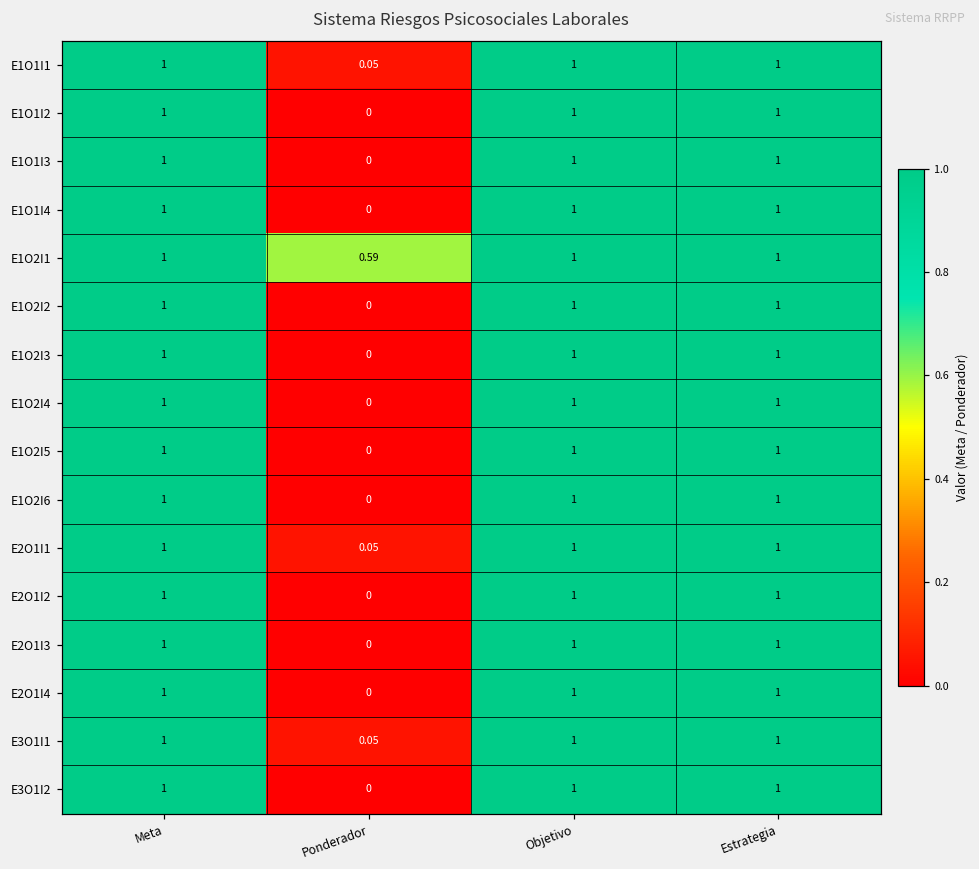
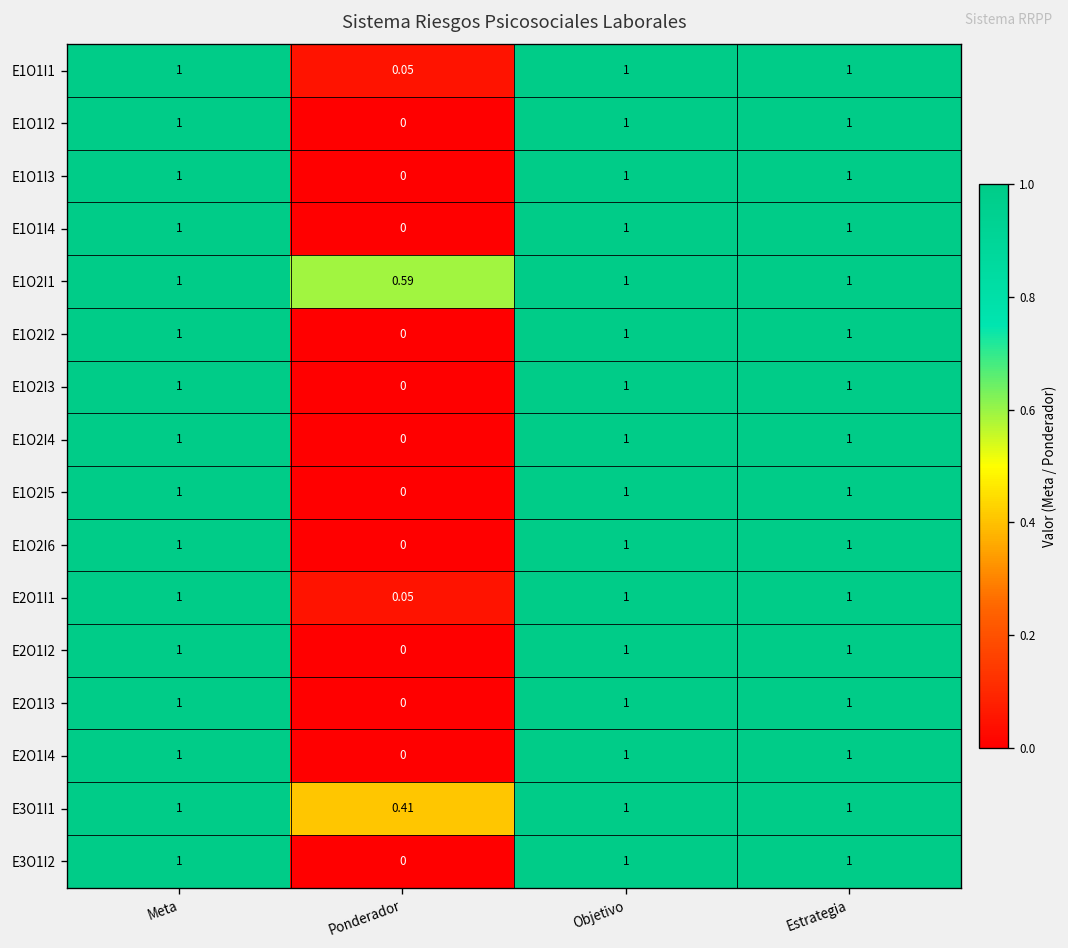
E3O1I1, Ponderador: 0.05 -> 0.41
